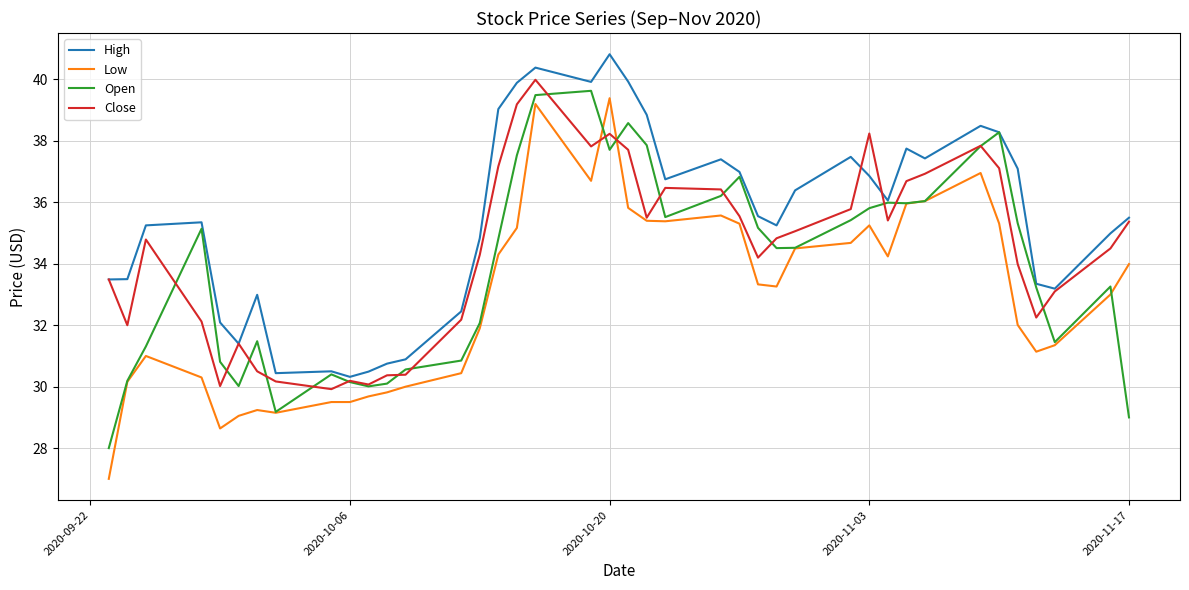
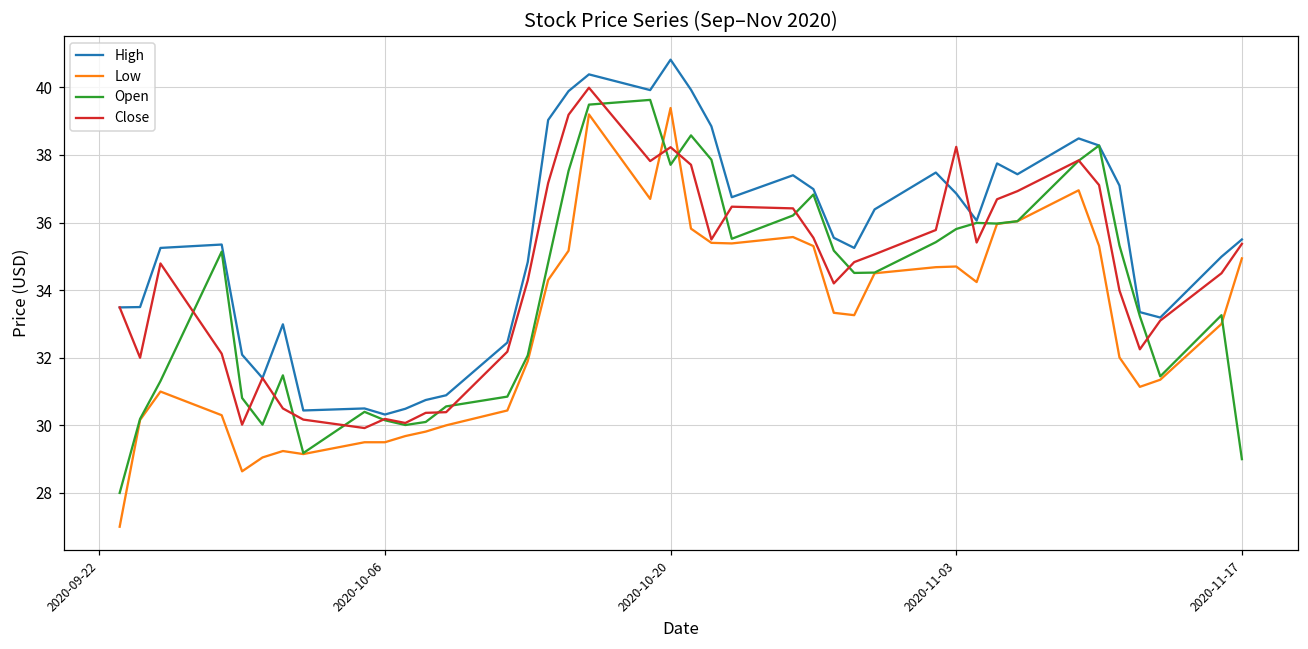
Low, 2020-11-03: 35.3 -> 34.7
Low, 2020-11-17: 34.0 -> 34.9
